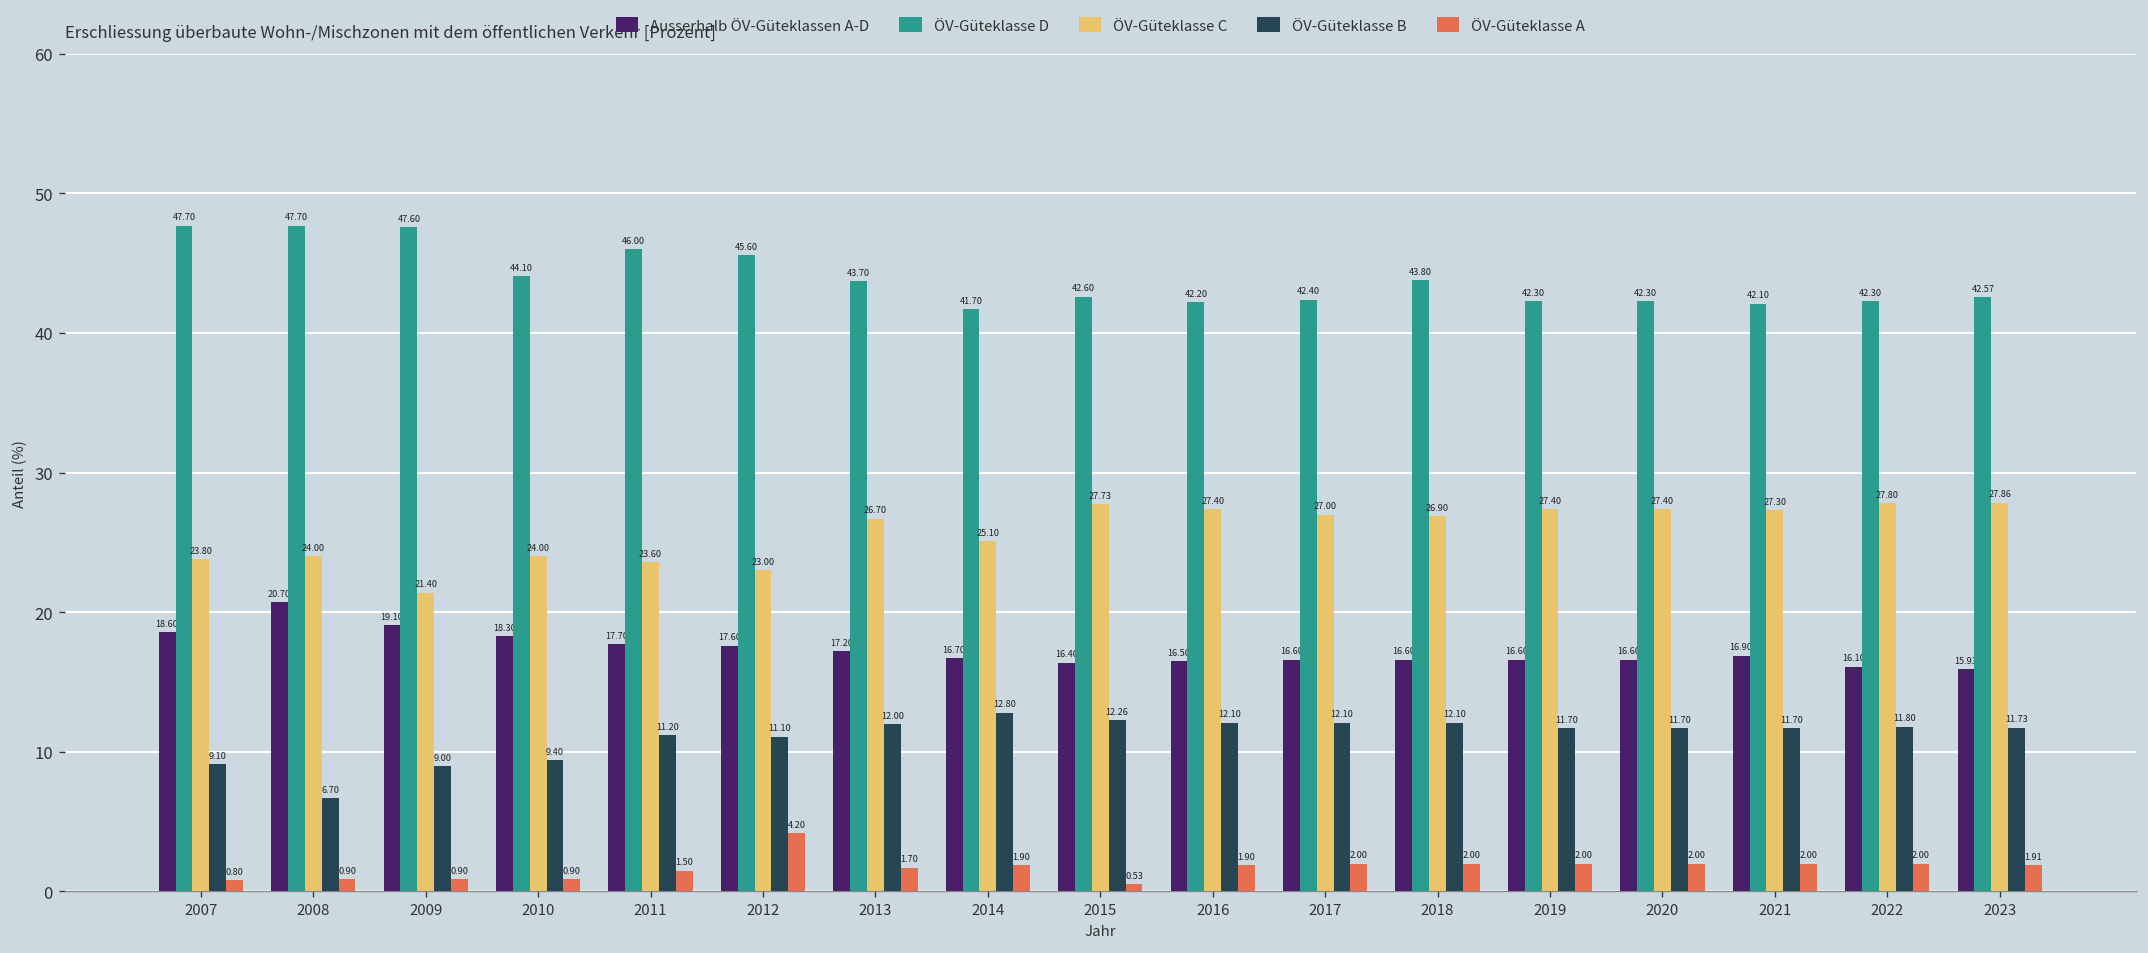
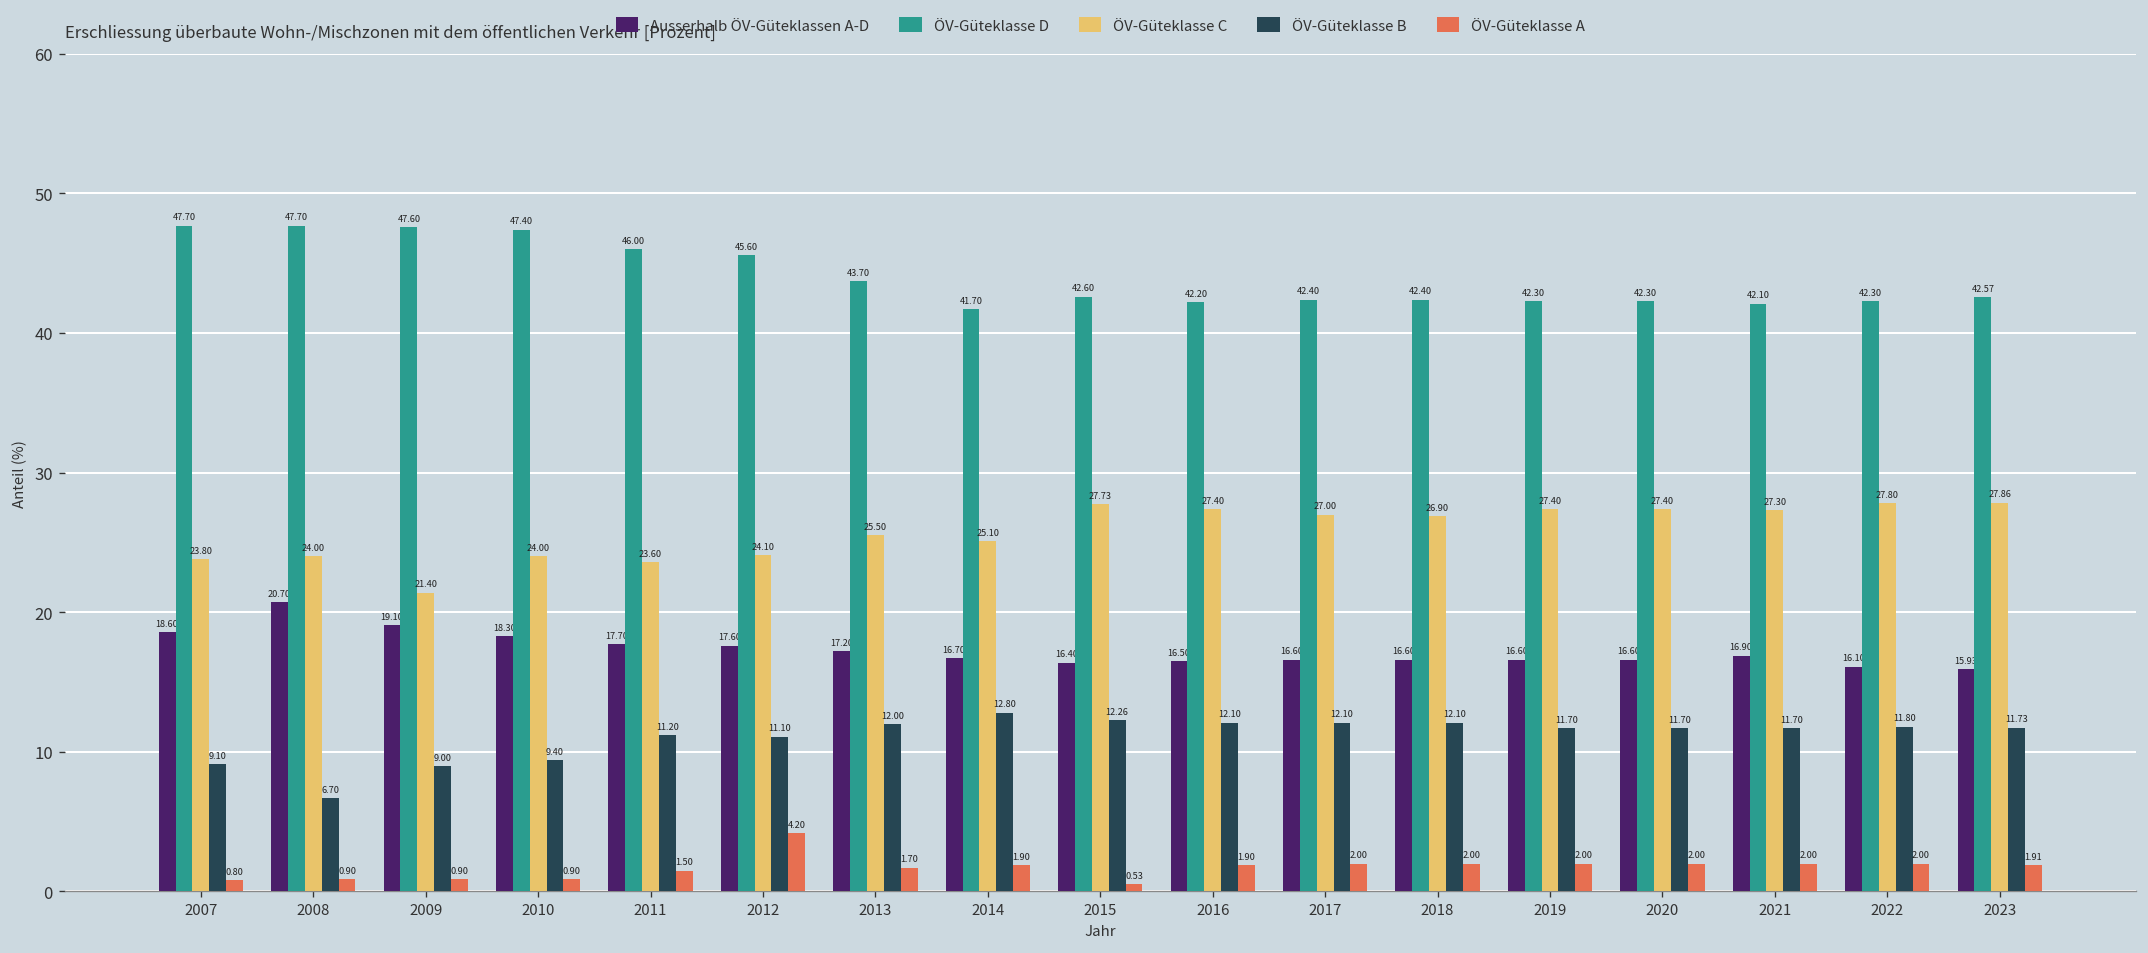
ÖV-Güteklasse D, 2010: 44.10 -> 47.40
ÖV-Güteklasse C, 2012: 23.00 -> 24.10
ÖV-Güteklasse C, 2013: 26.70 -> 25.50
ÖV-Güteklasse D, 2018: 43.80 -> 42.40
